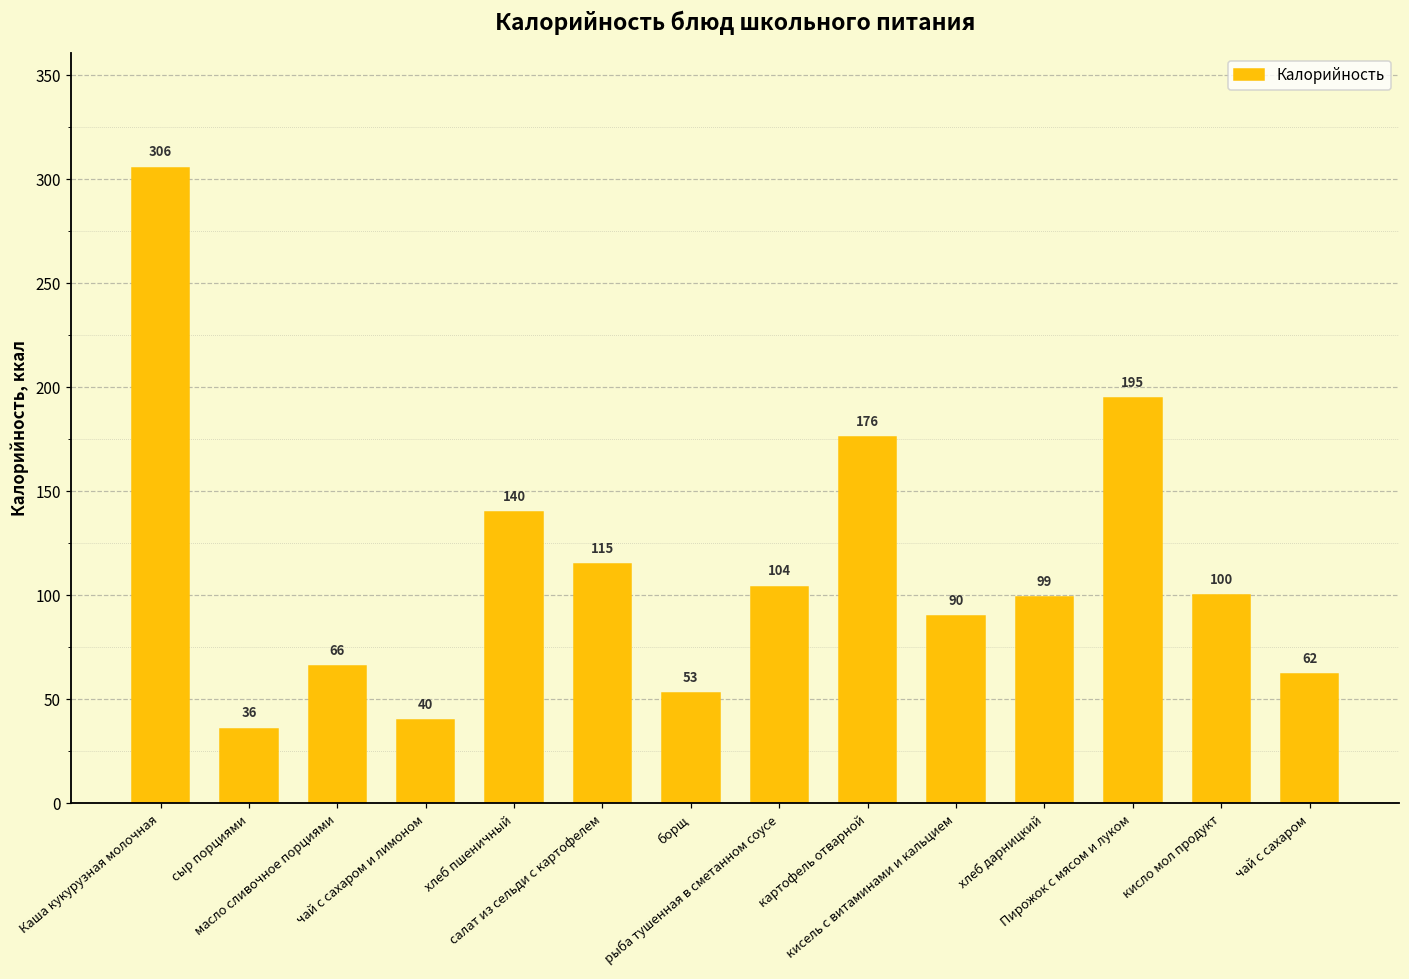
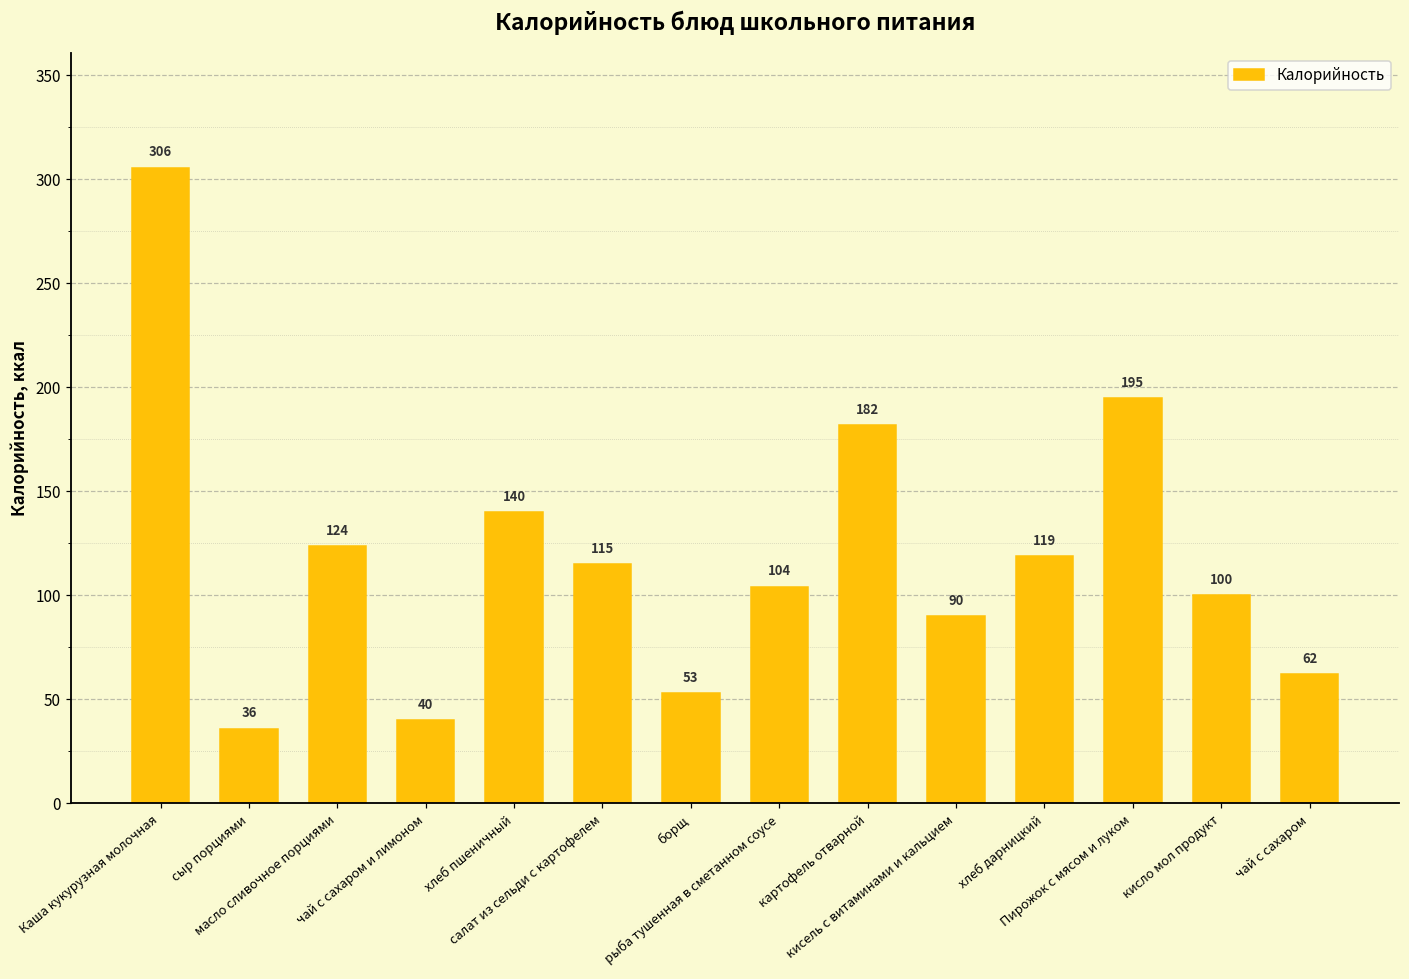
масло сливочное порциями: 66 -> 124
картофель отварной: 176 -> 182
хлеб дарницкий: 99 -> 119
